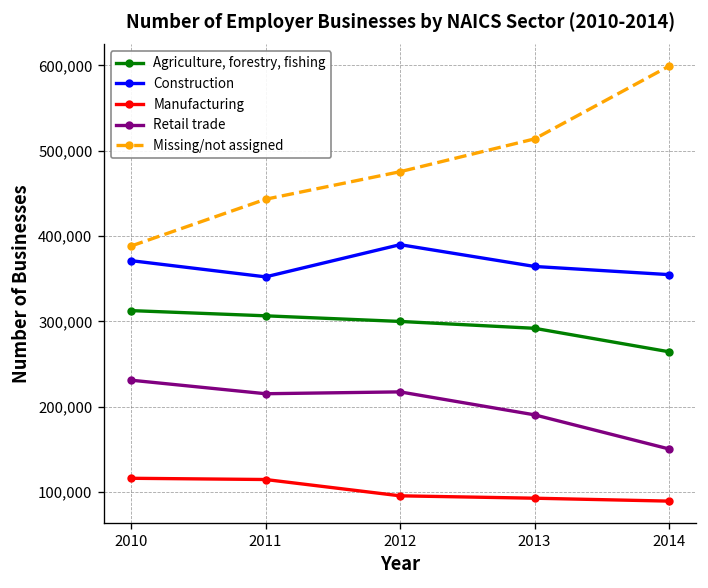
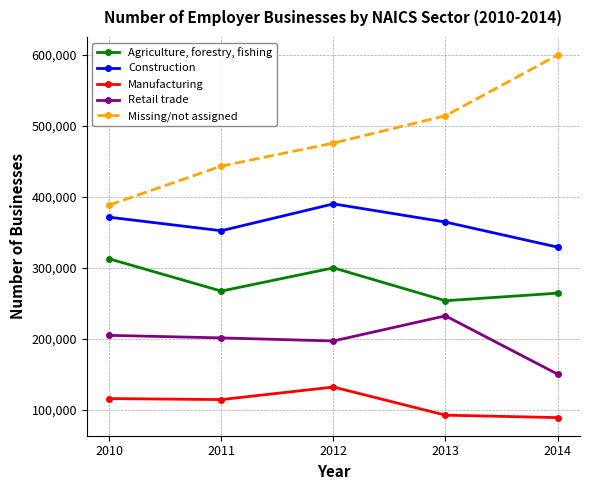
Retail trade, 2010: 230,000 -> 210,000
Agriculture, forestry, fishing, 2011: 310,000 -> 270,000
Retail trade, 2011: 220,000 -> 200,000
Manufacturing, 2012: 100,000 -> 130,000
Retail trade, 2012: 220,000 -> 200,000
Agriculture, forestry, fishing, 2013: 290,000 -> 250,000
Retail trade, 2013: 190,000 -> 230,000
Construction, 2014: 350,000 -> 330,000
